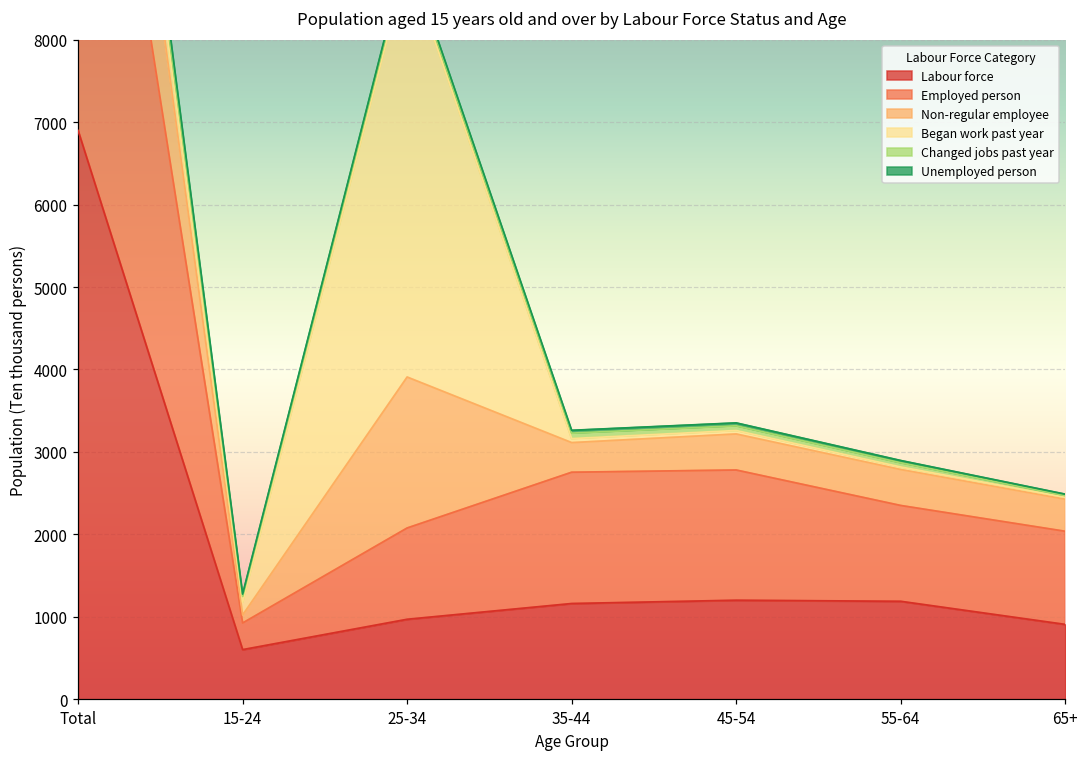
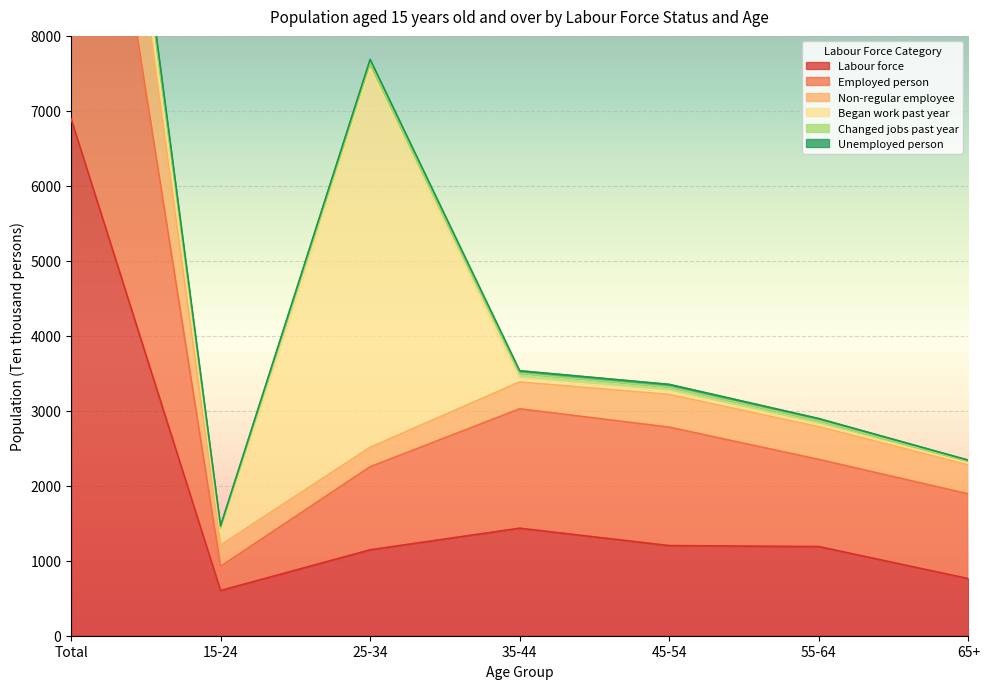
Non-regular employee, 15-24: 100 -> 300
Labour force, 25-34: 1000 -> 1100
Non-regular employee, 25-34: 1800 -> 300
Labour force, 35-44: 1200 -> 1400
Labour force, 65+: 900 -> 800
